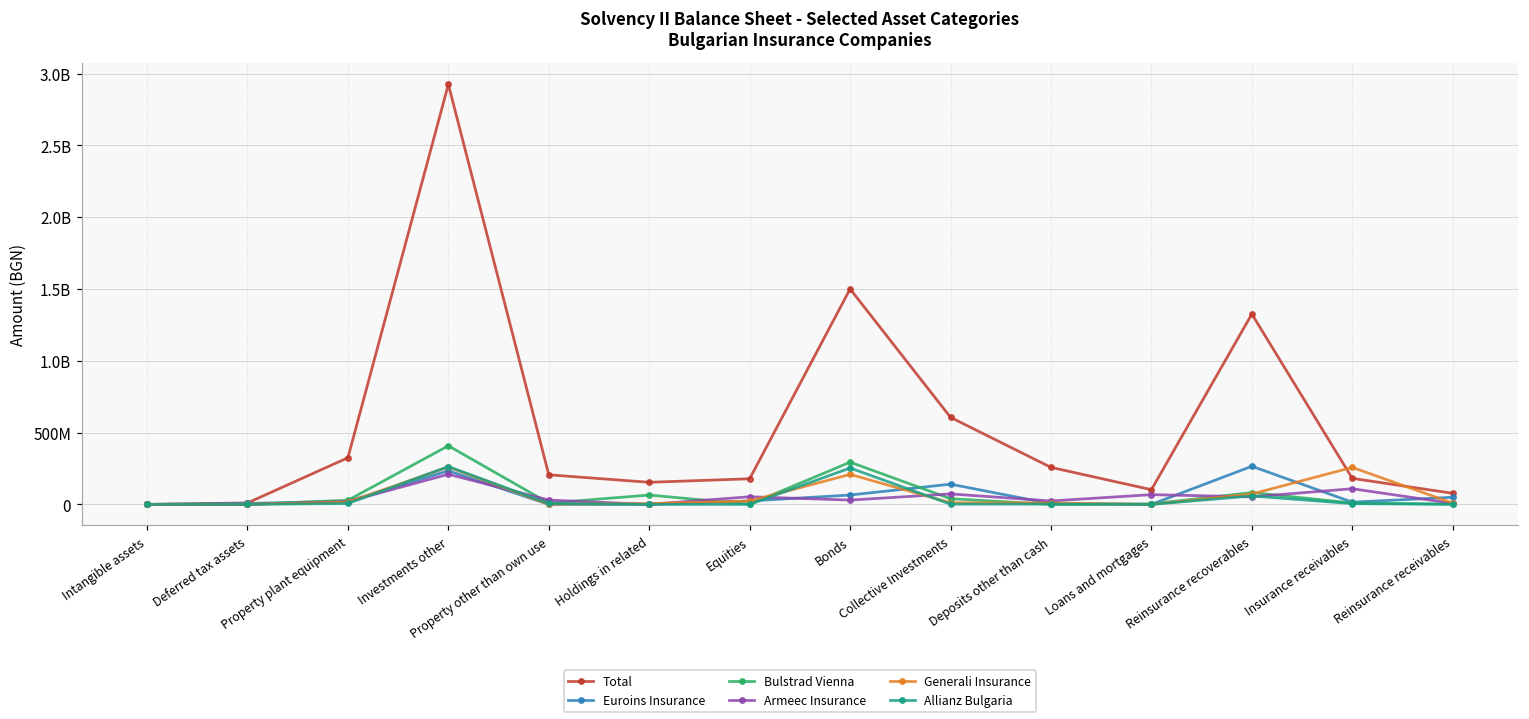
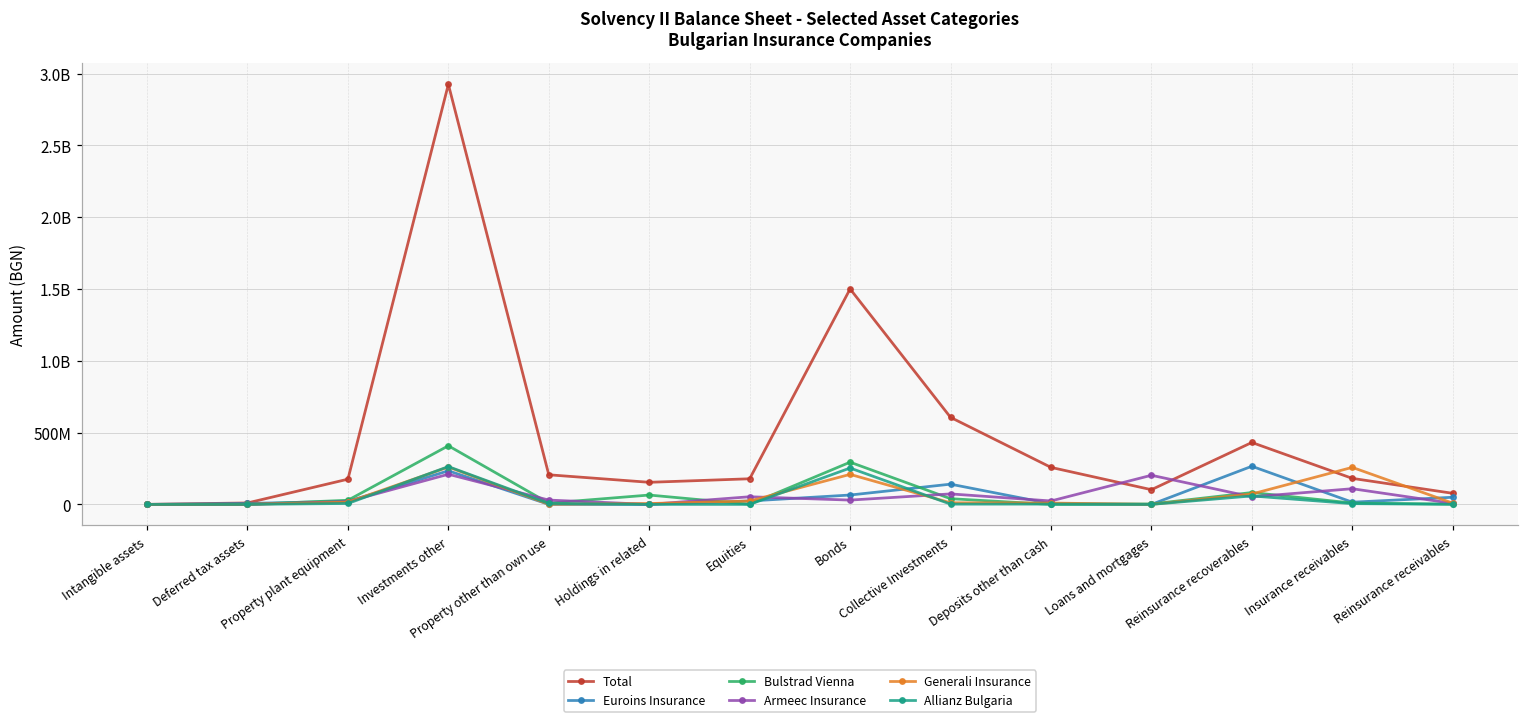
Total, Property plant equipment: 320000000 -> 180000000
Armeec Insurance, Loans and mortgages: 70000000 -> 200000000
Total, Reinsurance recoverables: 1330000000 -> 430000000
